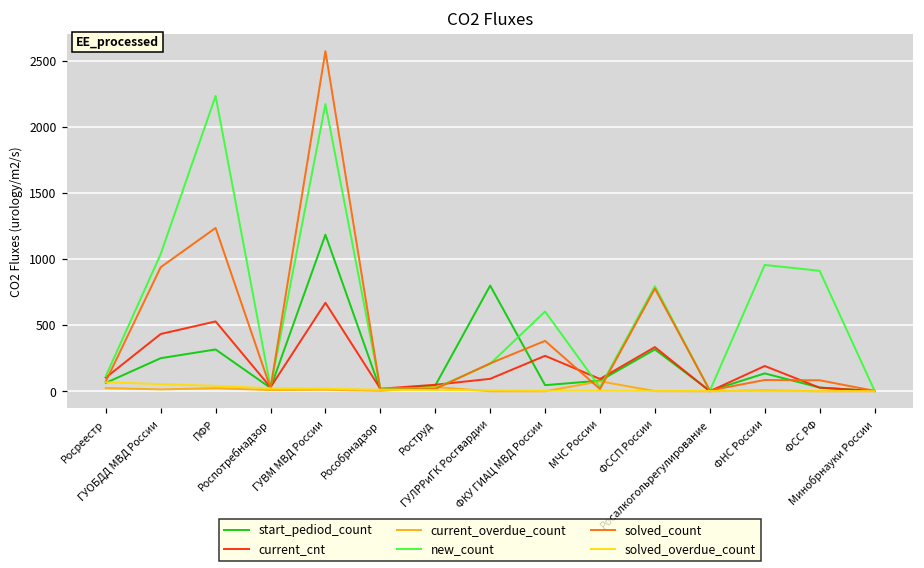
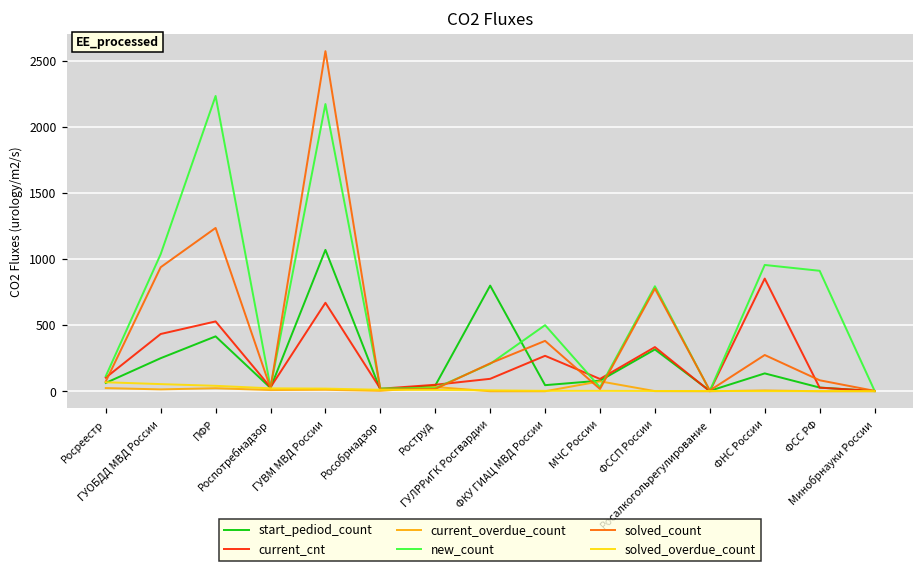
start_pediod_count, ПФР: 320 -> 420
start_pediod_count, ГУВМ МВД России: 1180 -> 1070
new_count, ФКУ ГИАЦ МВД России: 600 -> 500
current_cnt, ФНС России: 190 -> 850
solved_count, ФНС России: 90 -> 270
